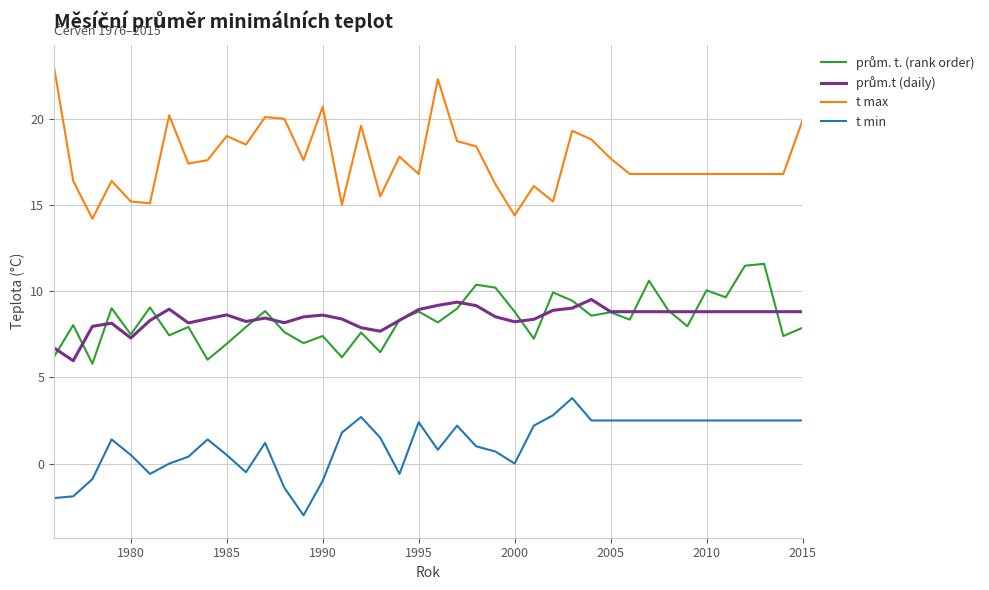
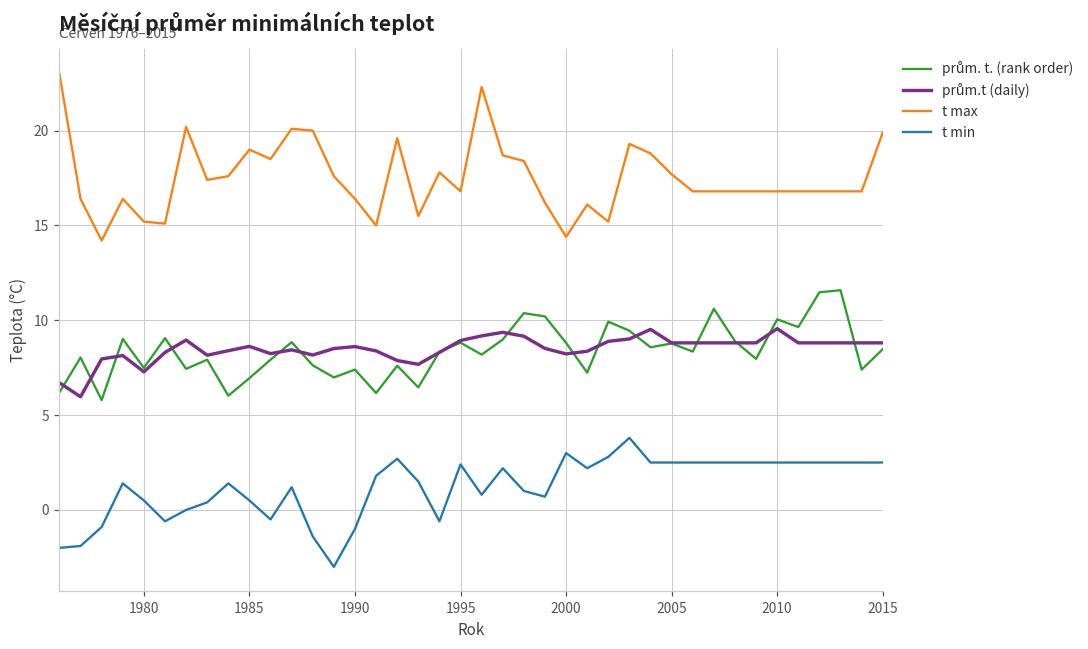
t max, 1990: 20.7 -> 16.4
t min, 2000: 0 -> 3
prům.t (daily), 2010: 8.8 -> 9.6
prům. t. (rank order), 2015: 7.9 -> 8.5
